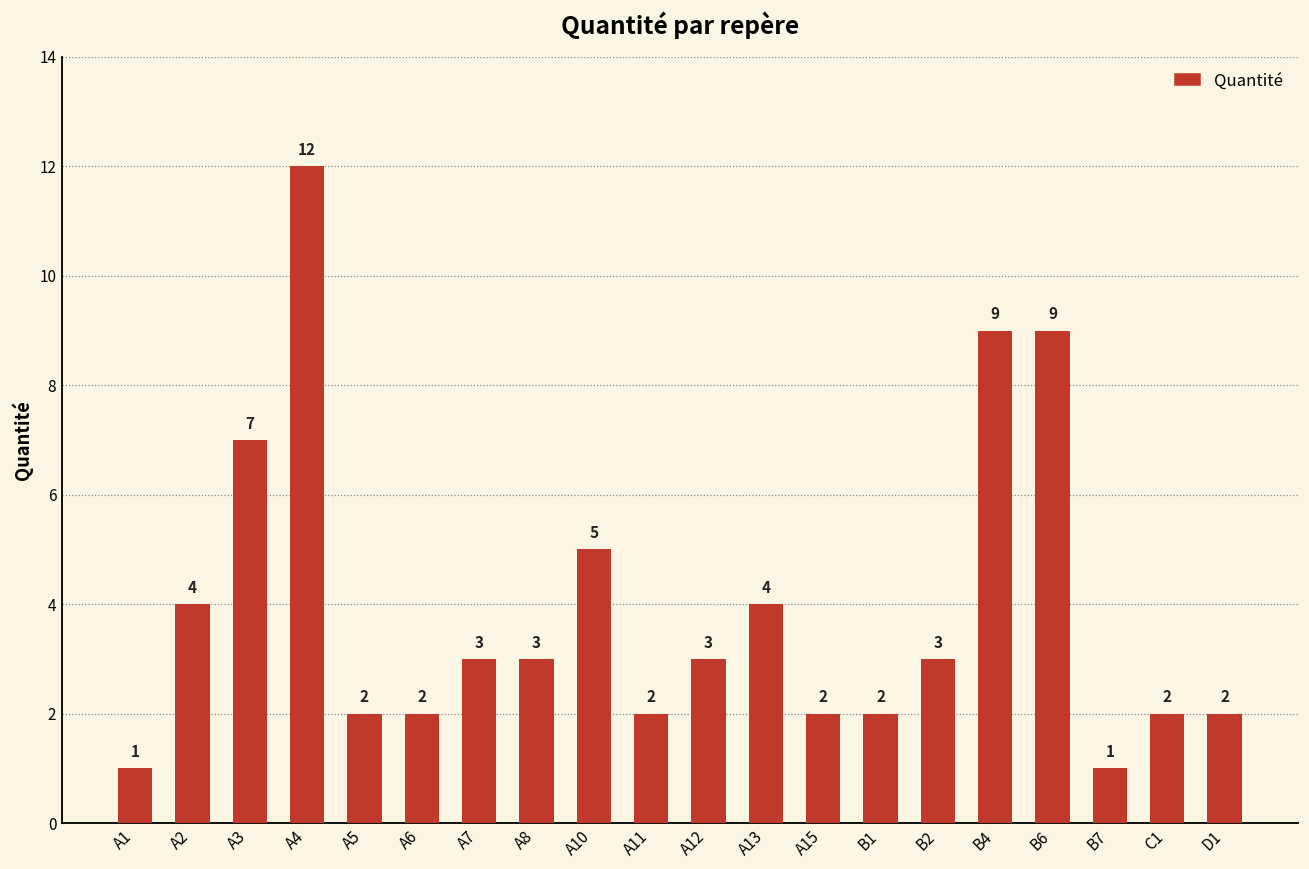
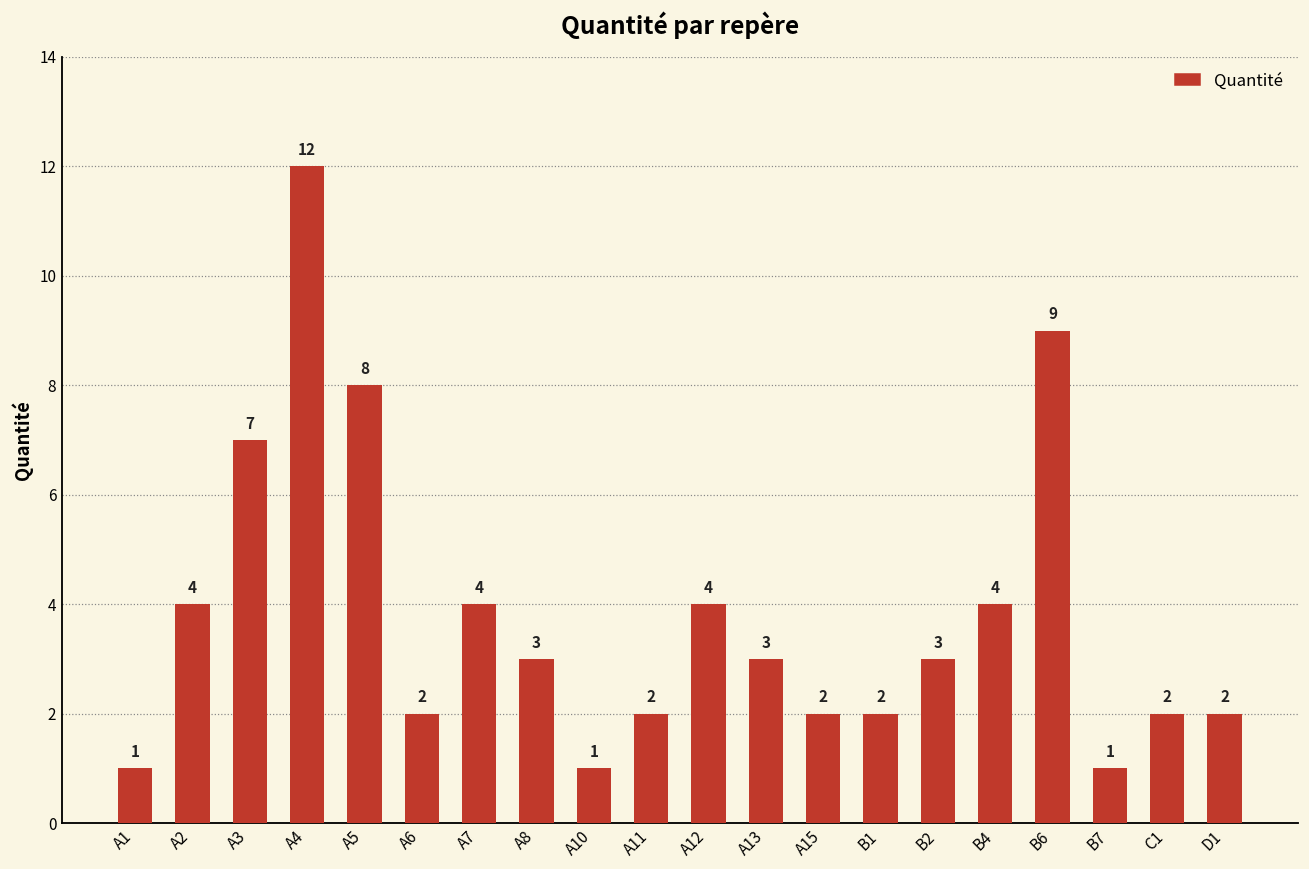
A5: 2 -> 8
A7: 3 -> 4
A10: 5 -> 1
A12: 3 -> 4
A13: 4 -> 3
B4: 9 -> 4
